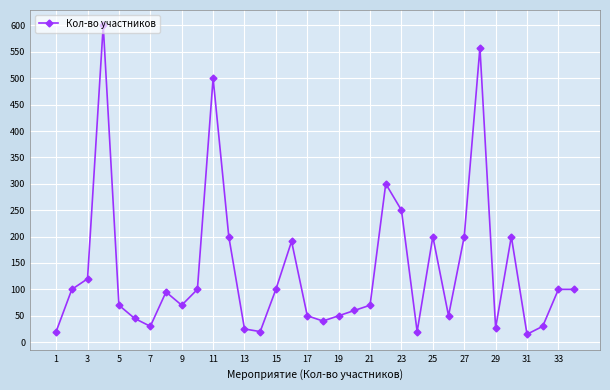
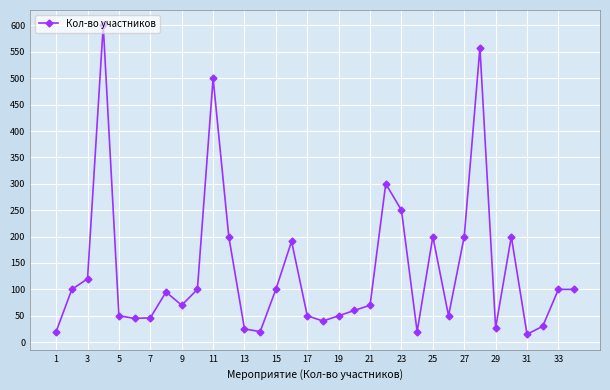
5: 70 -> 50
7: 30 -> 50
